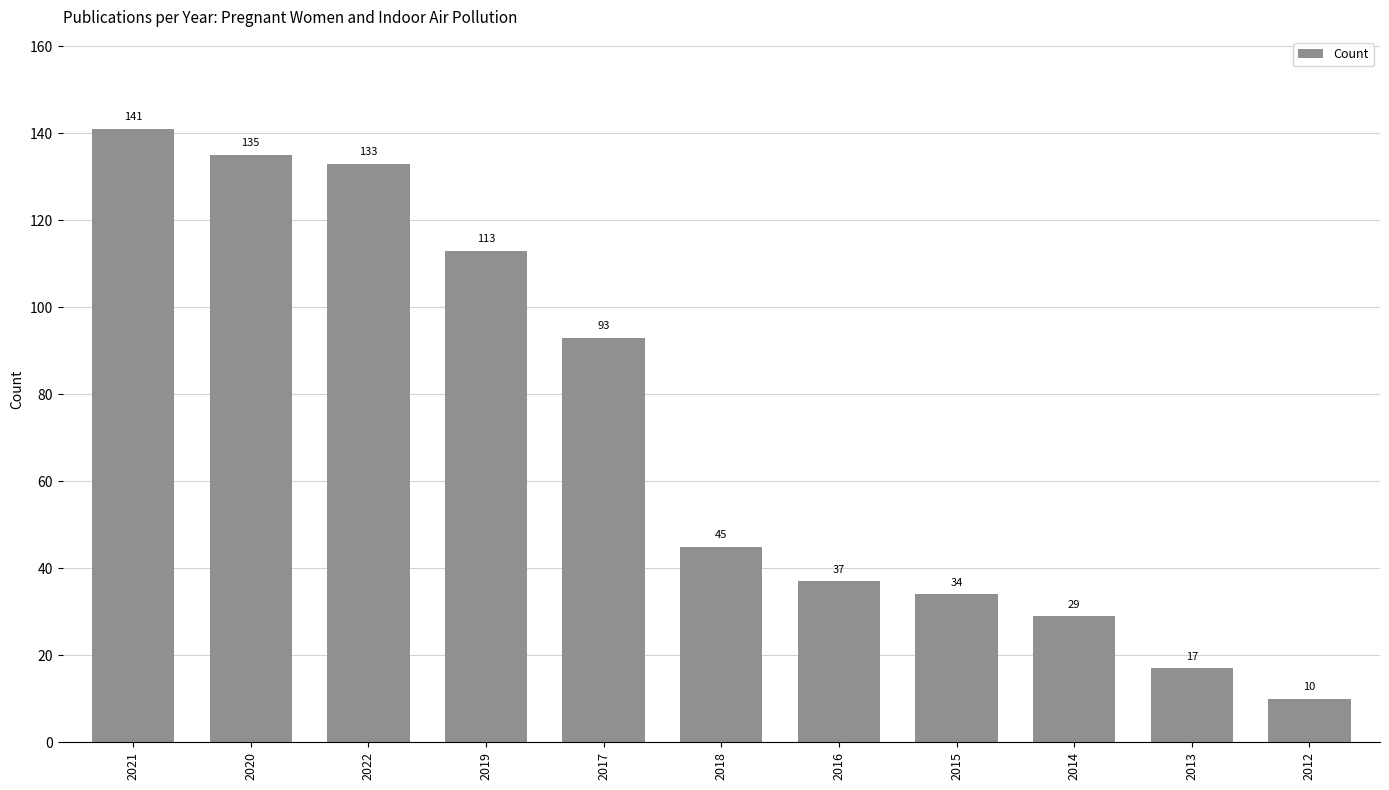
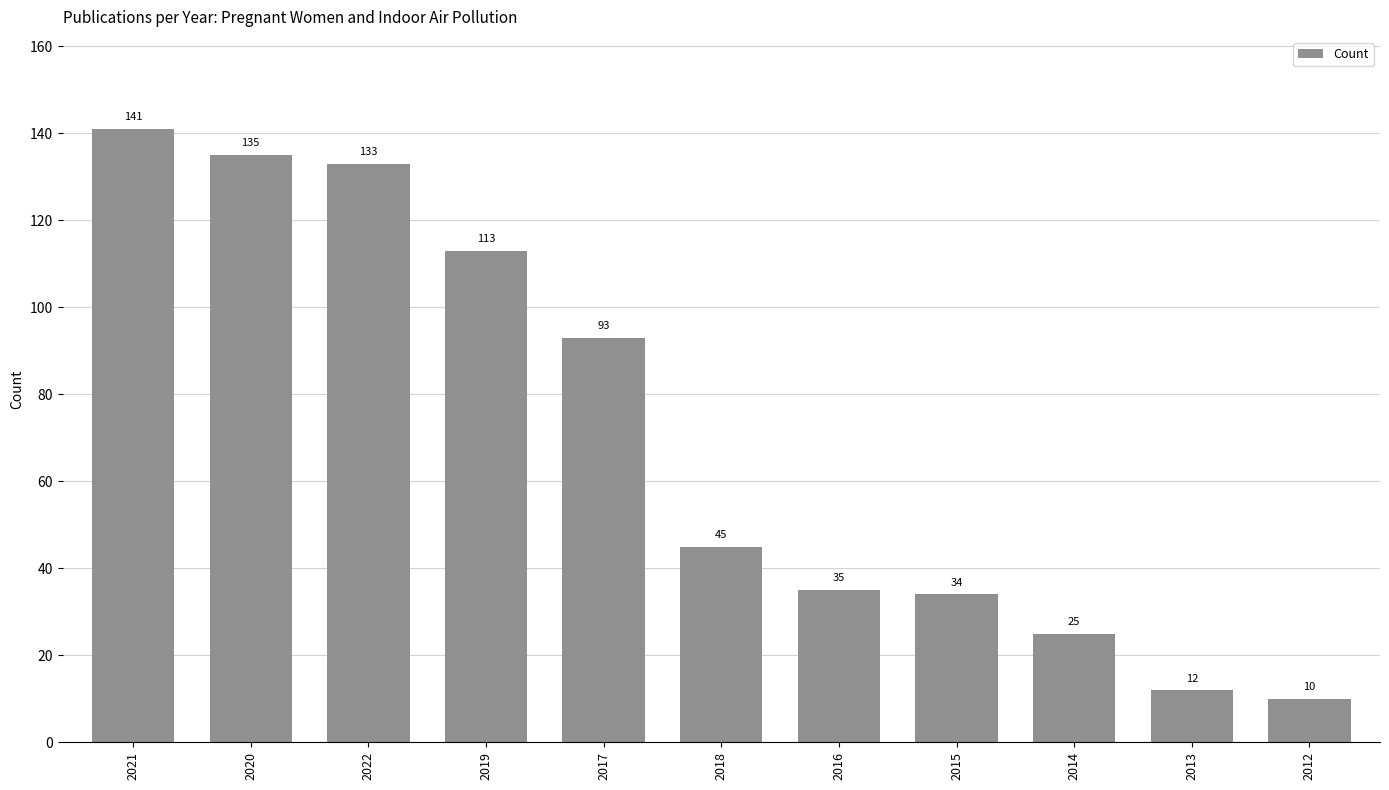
2016: 37 -> 35
2014: 29 -> 25
2013: 17 -> 12
